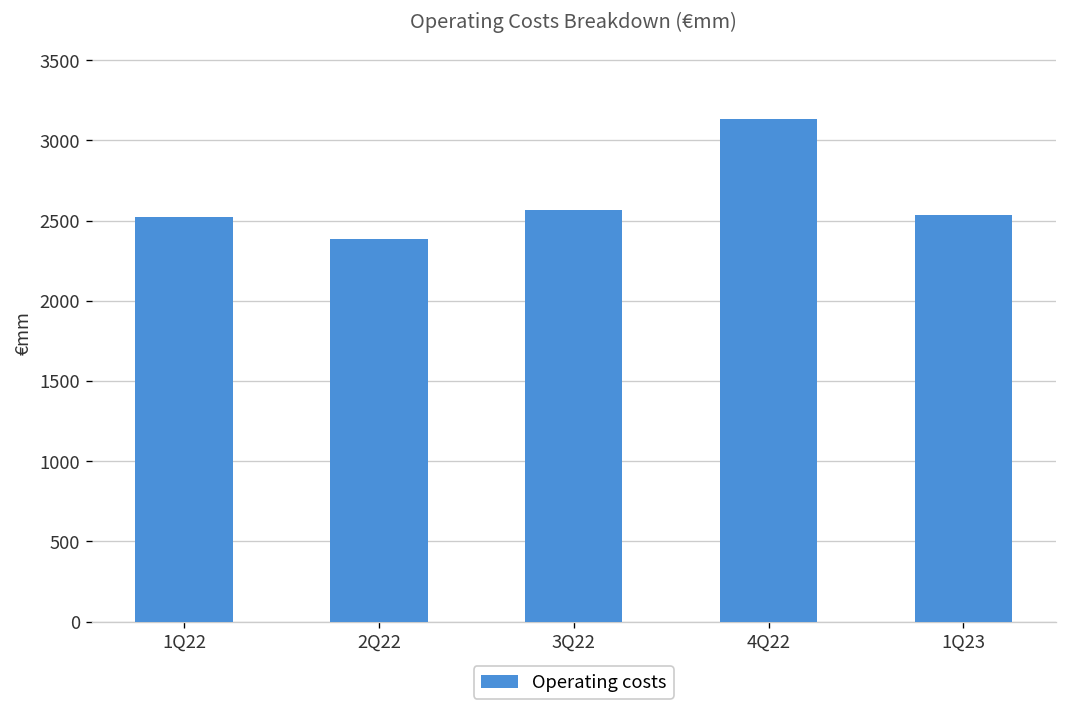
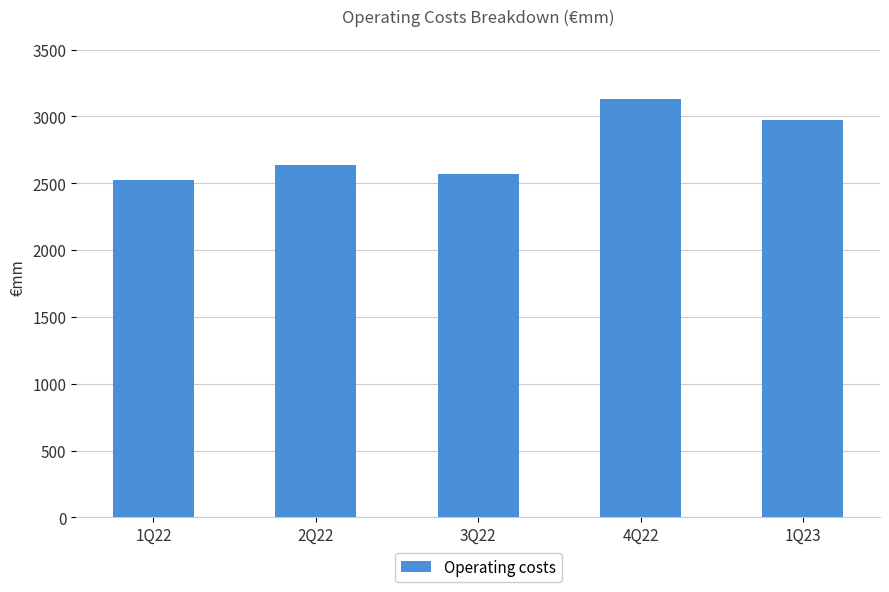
2Q22: 2380 -> 2640
1Q23: 2540 -> 2970
